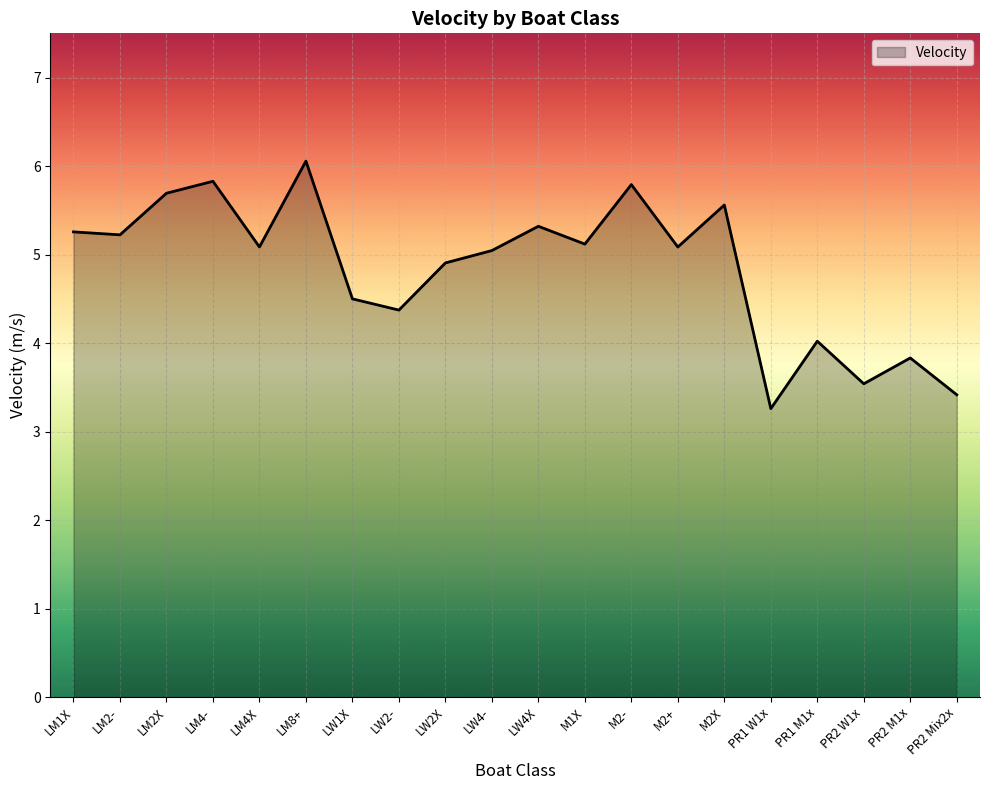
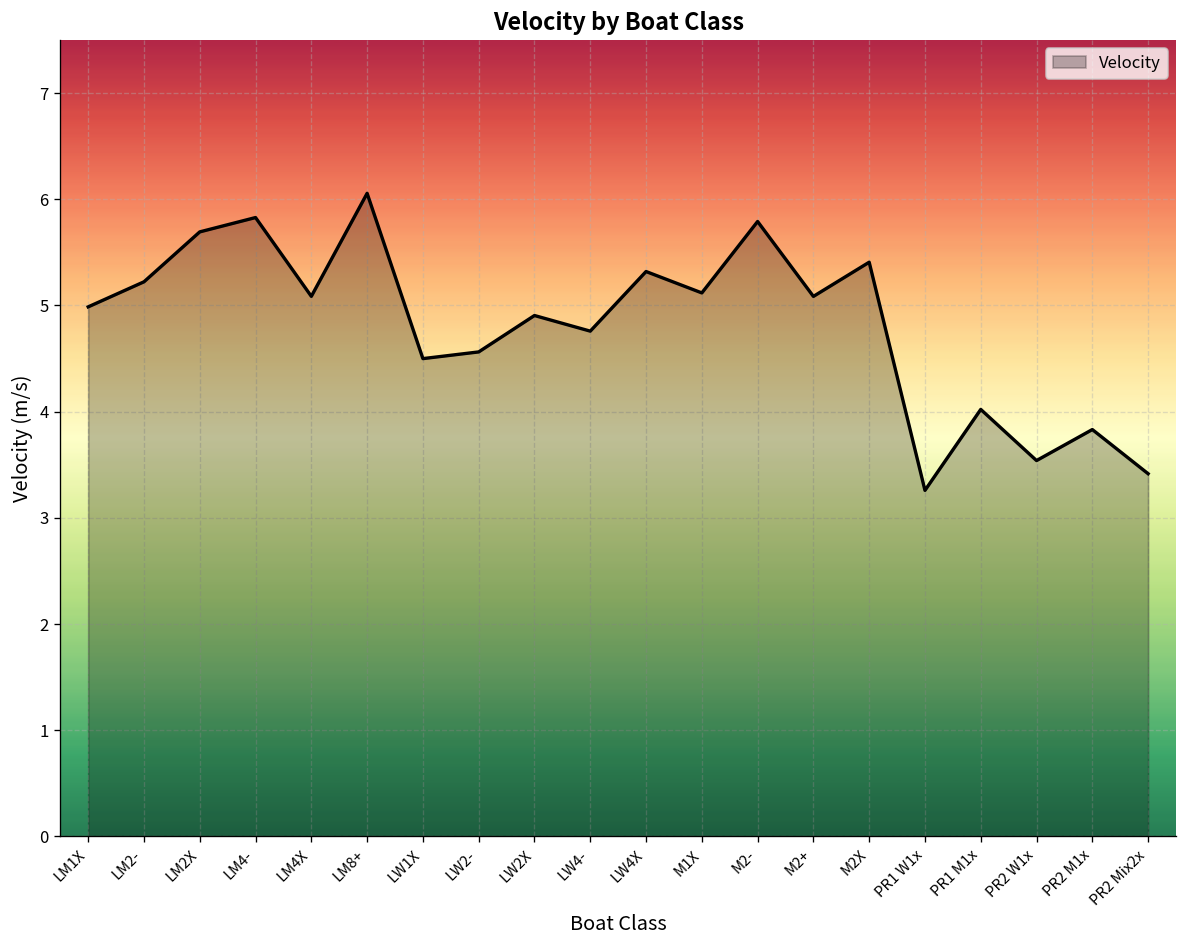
LM1X: 5.3 -> 5.0
LW2-: 4.4 -> 4.6
LW4-: 5.0 -> 4.8
M2X: 5.6 -> 5.4
